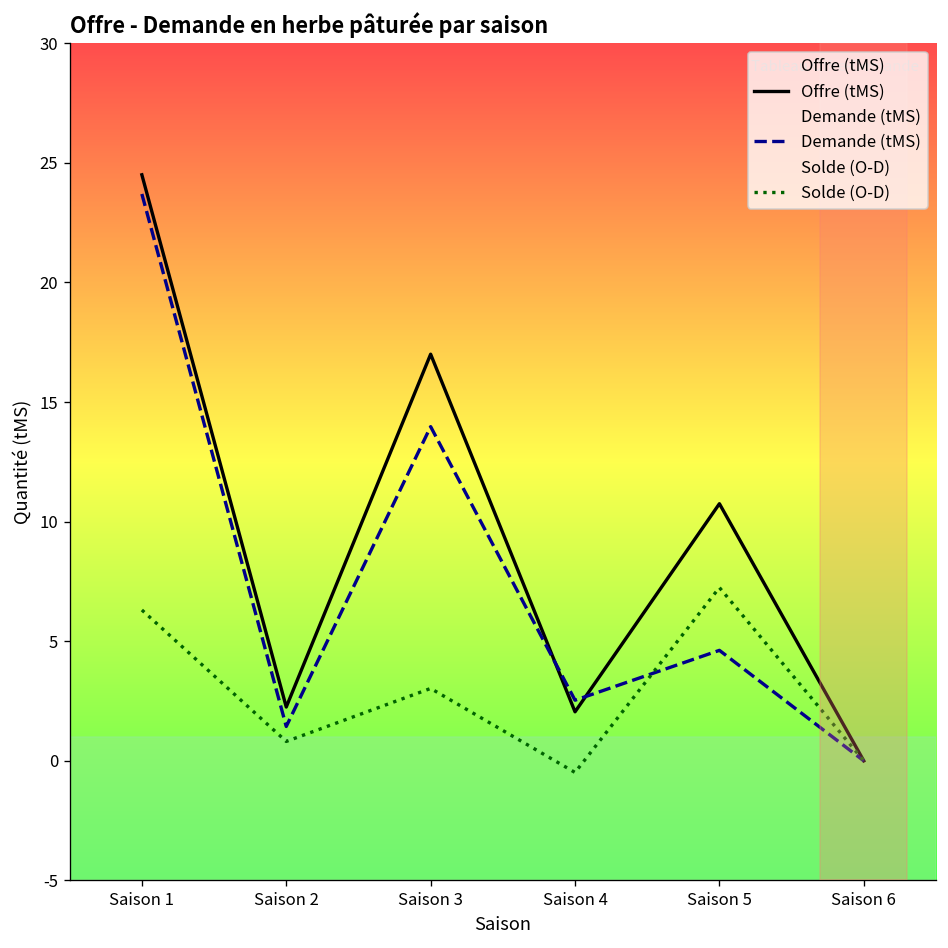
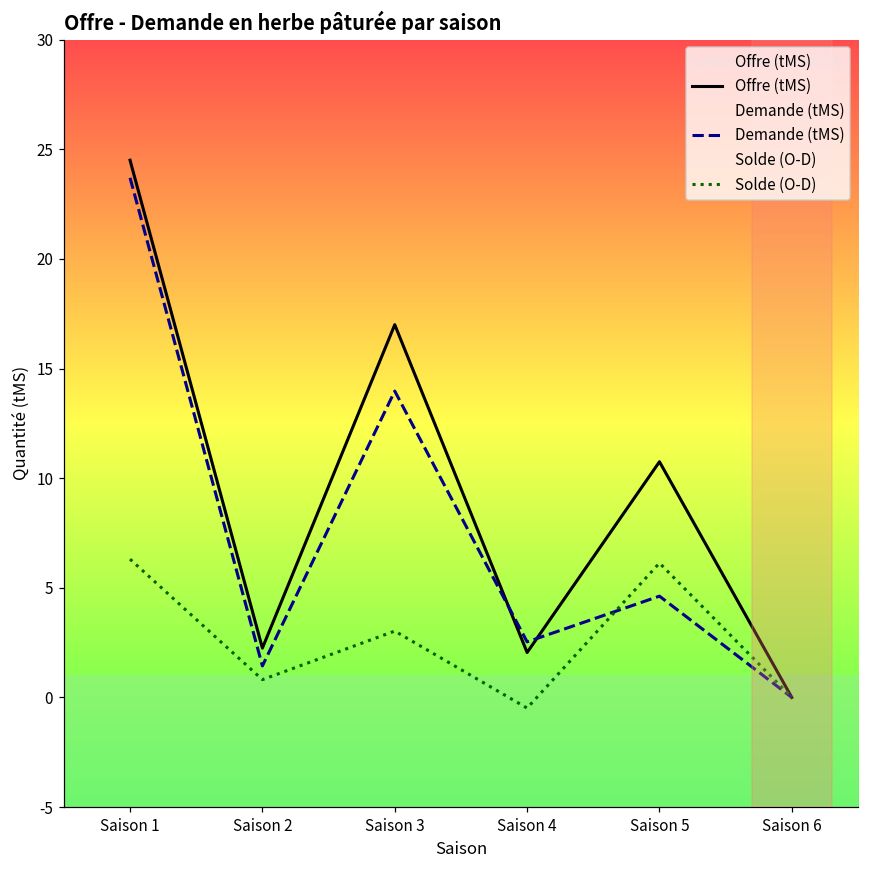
Solde (O-D), Saison 5: 7.2 -> 6.1
